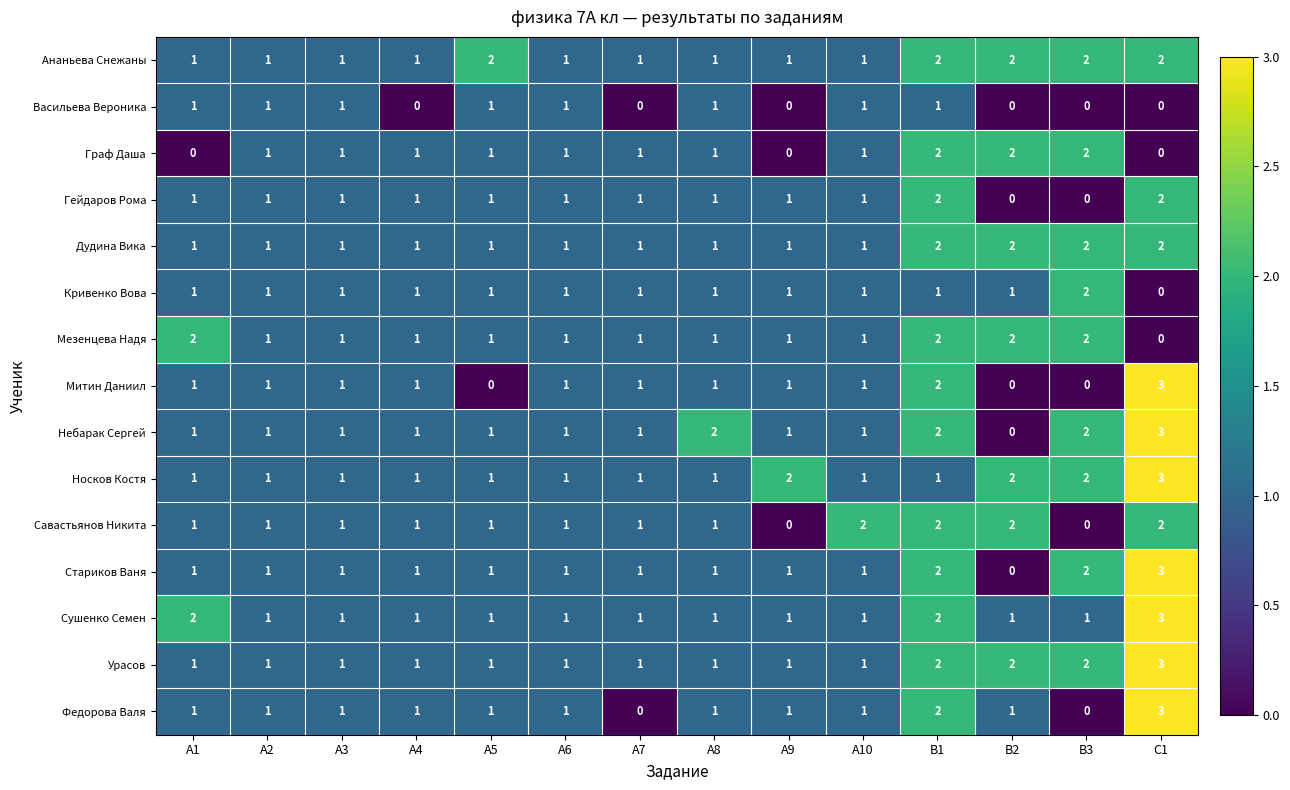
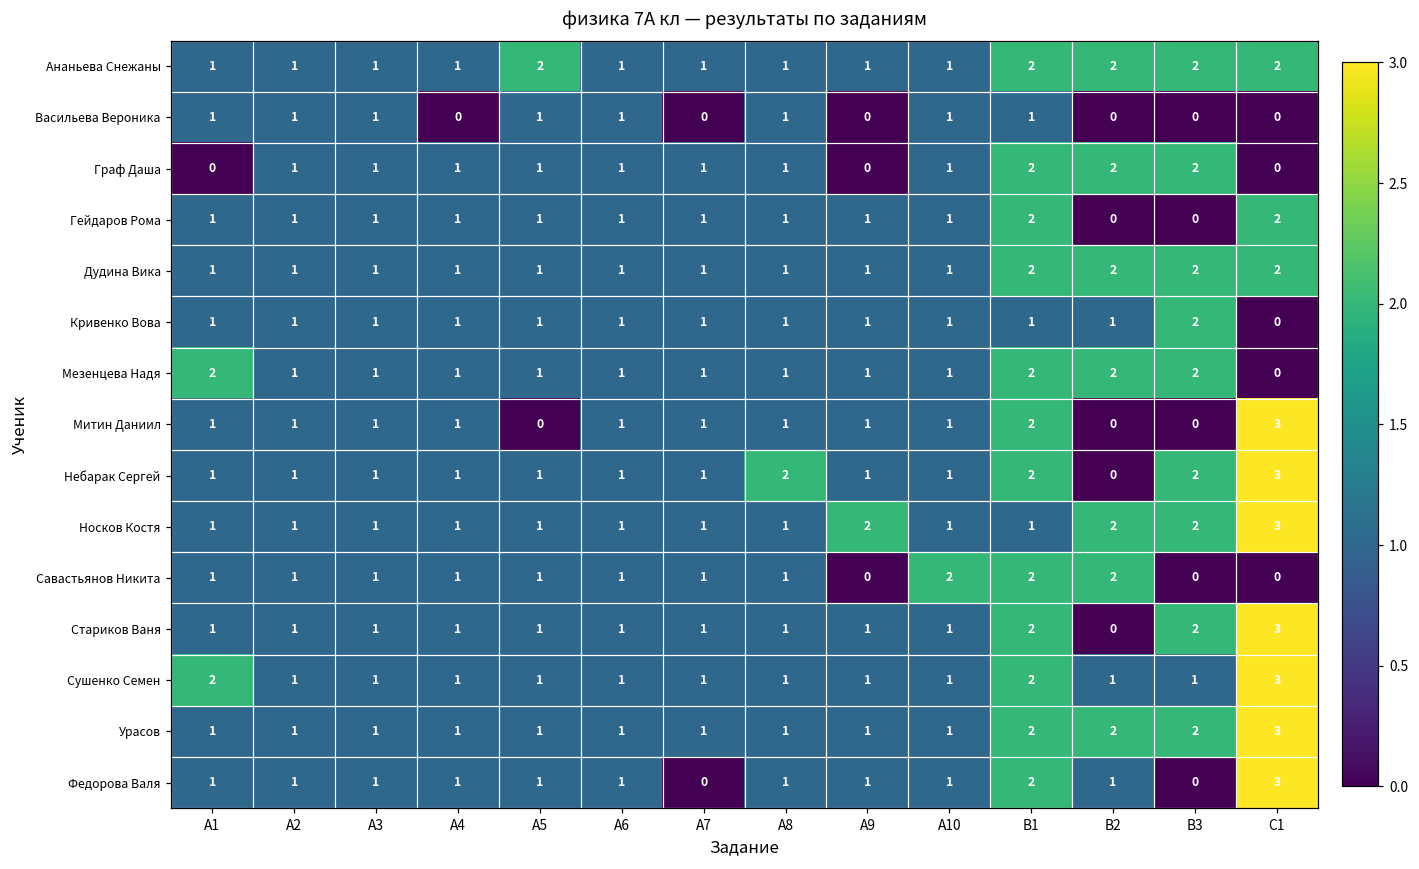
Савастьянов Никита, С1: 2 -> 0
